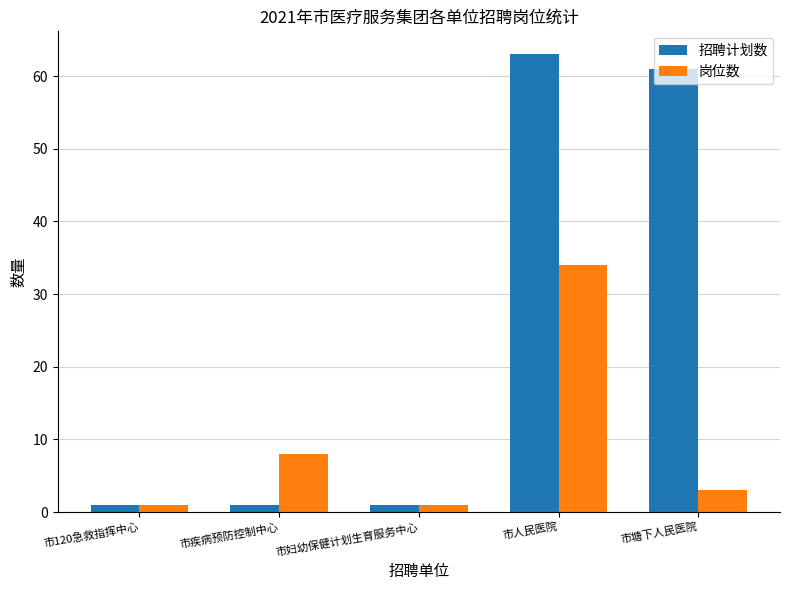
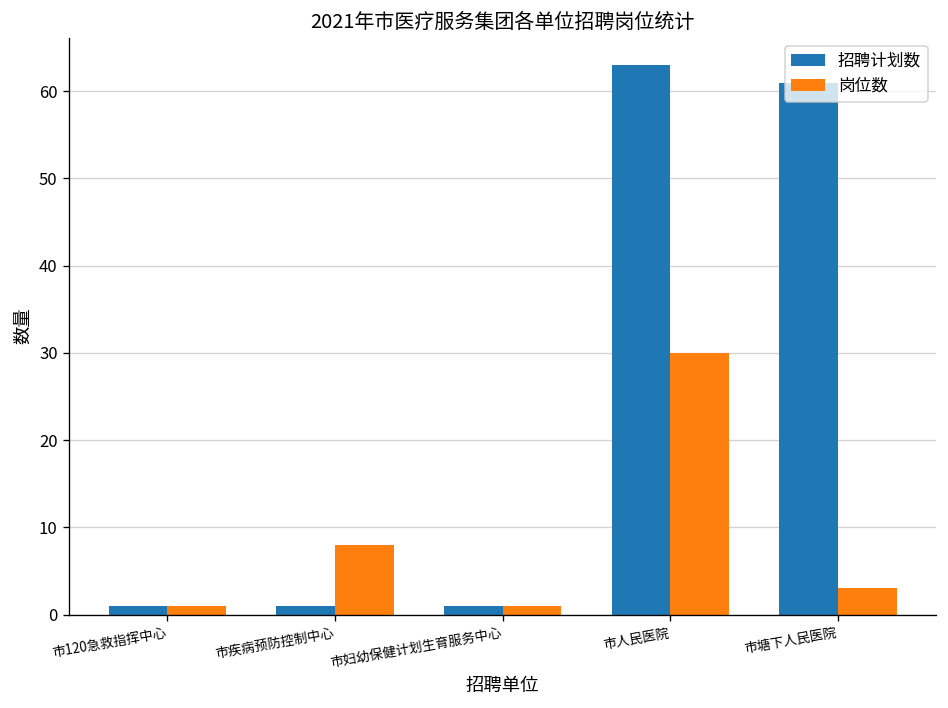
岗位数, 市人民医院: 34 -> 30
